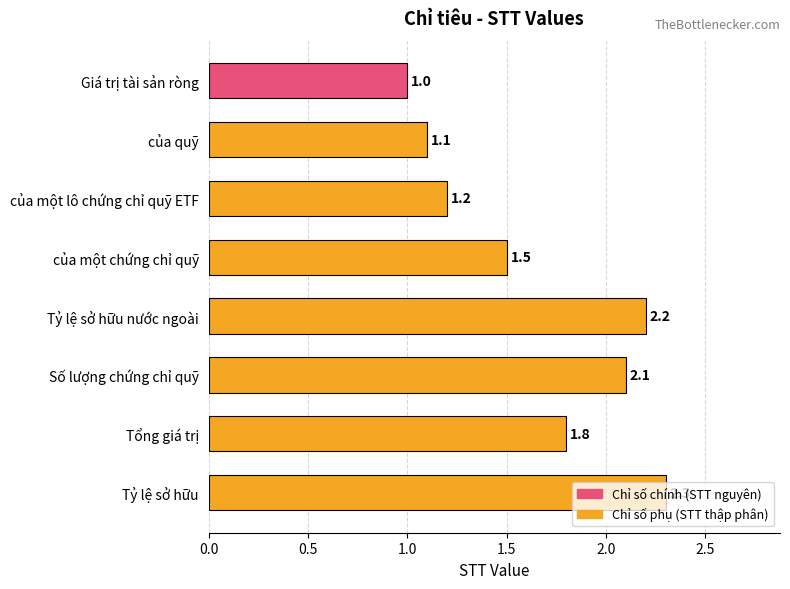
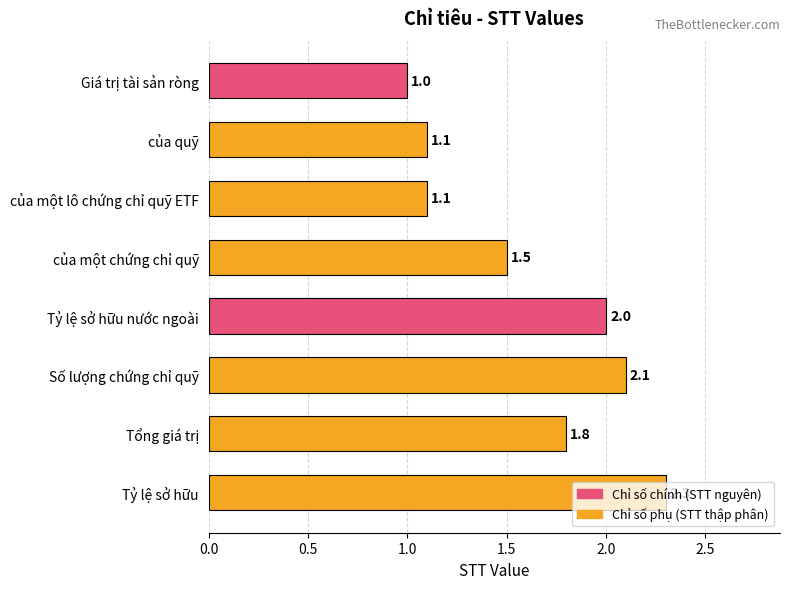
của một lô chứng chỉ quỹ ETF: 1.2 -> 1.1
Tỷ lệ sở hữu nước ngoài: 2.2 -> 2.0
